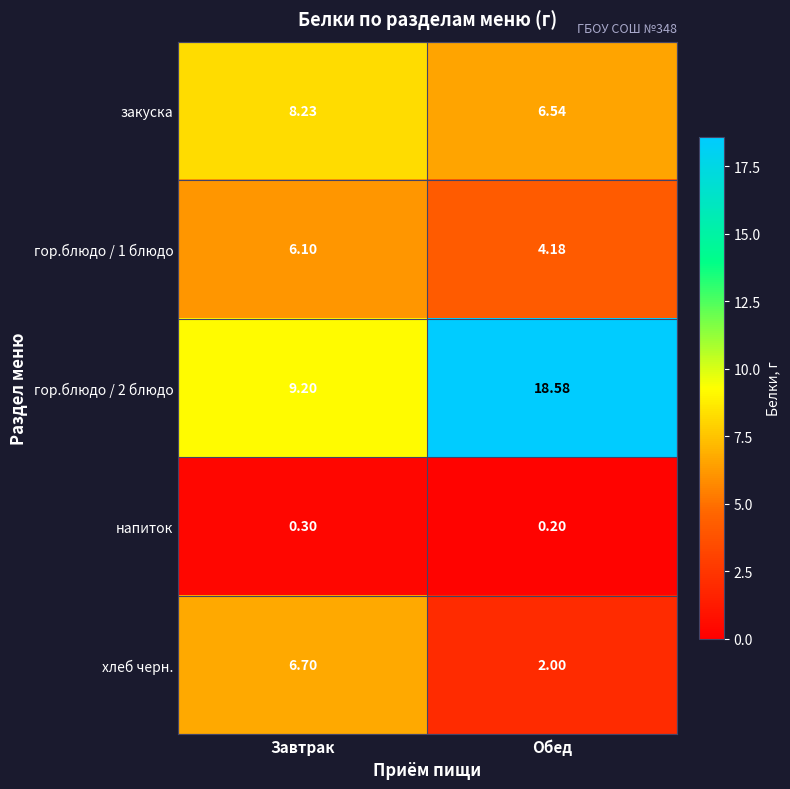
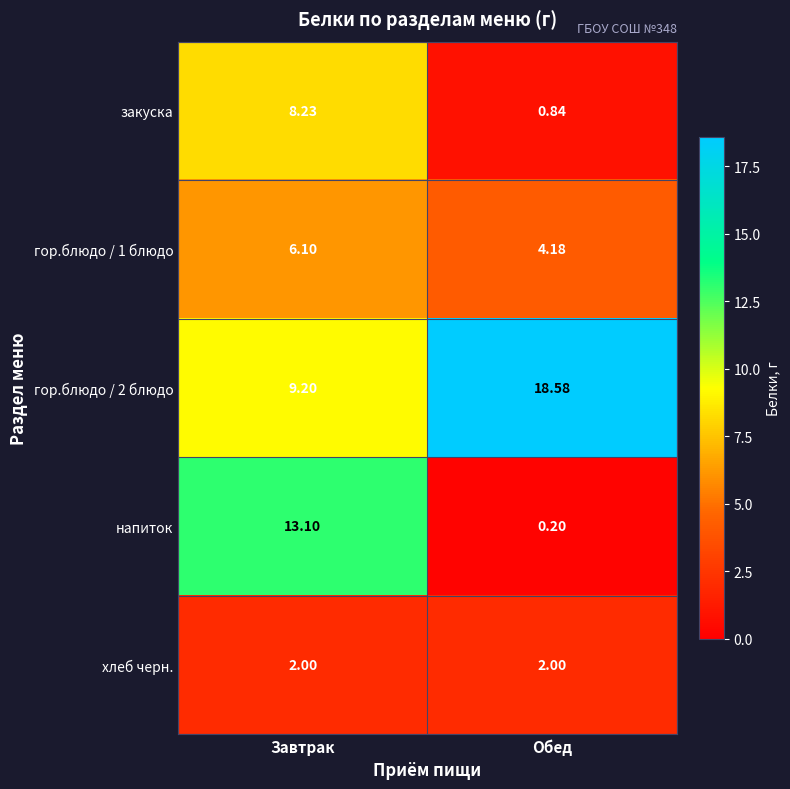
закуска, Обед: 6.54 -> 0.84
напиток, Завтрак: 0.30 -> 13.10
хлеб черн., Завтрак: 6.70 -> 2.00
